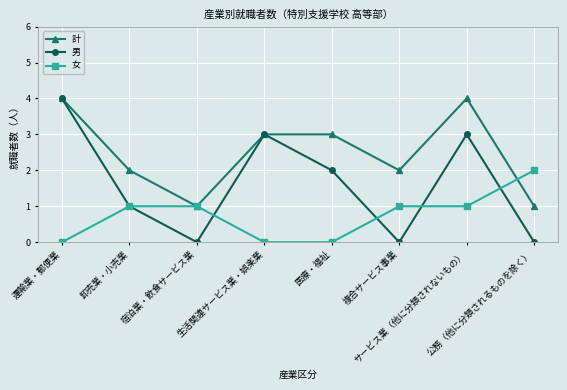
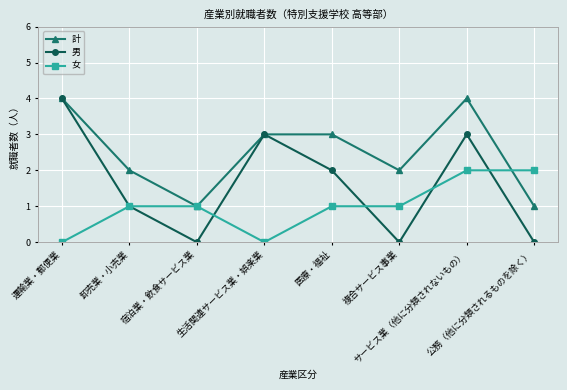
女, 医療・福祉: 0 -> 1
女, サービス業（他に分類されないもの）: 1 -> 2
